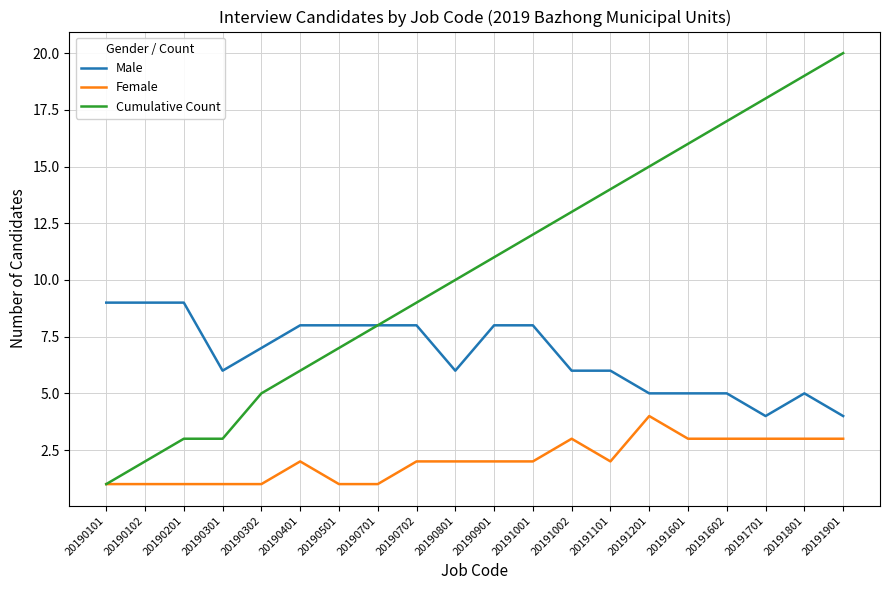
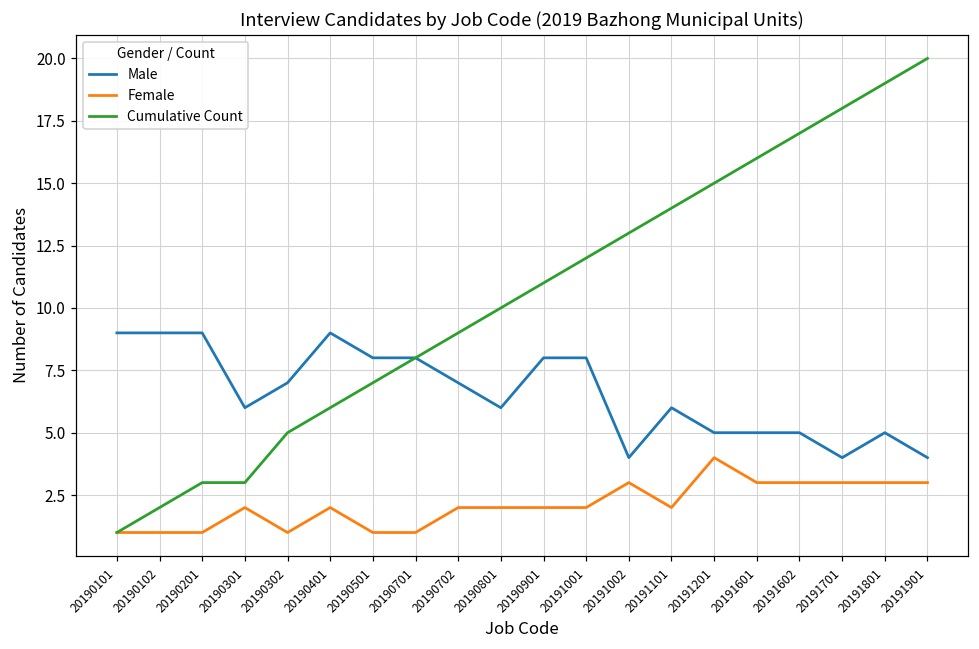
Female, 20190301: 1 -> 2
Male, 20190401: 8 -> 9
Male, 20190702: 8 -> 7
Male, 20191002: 6 -> 4
